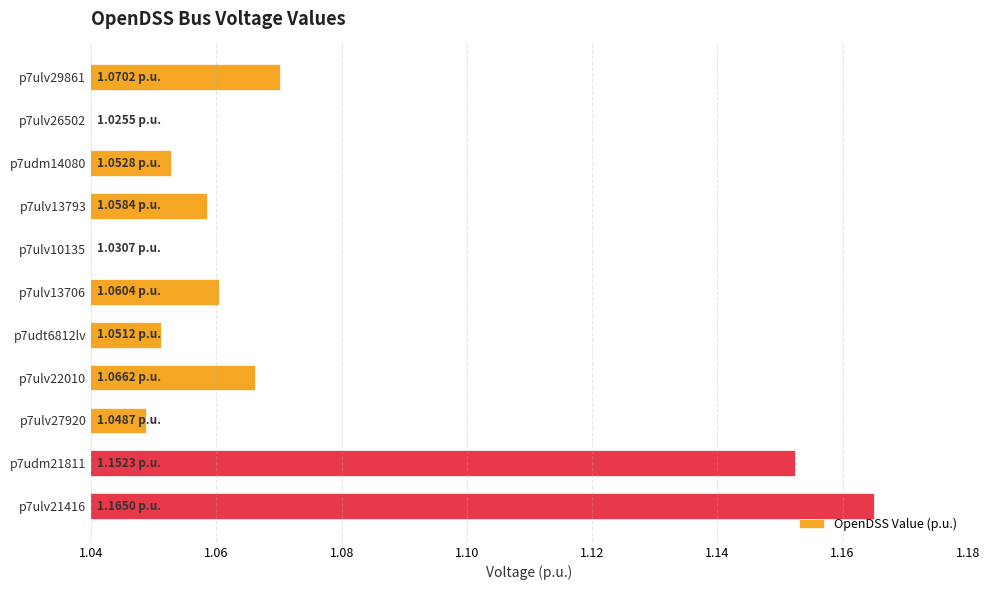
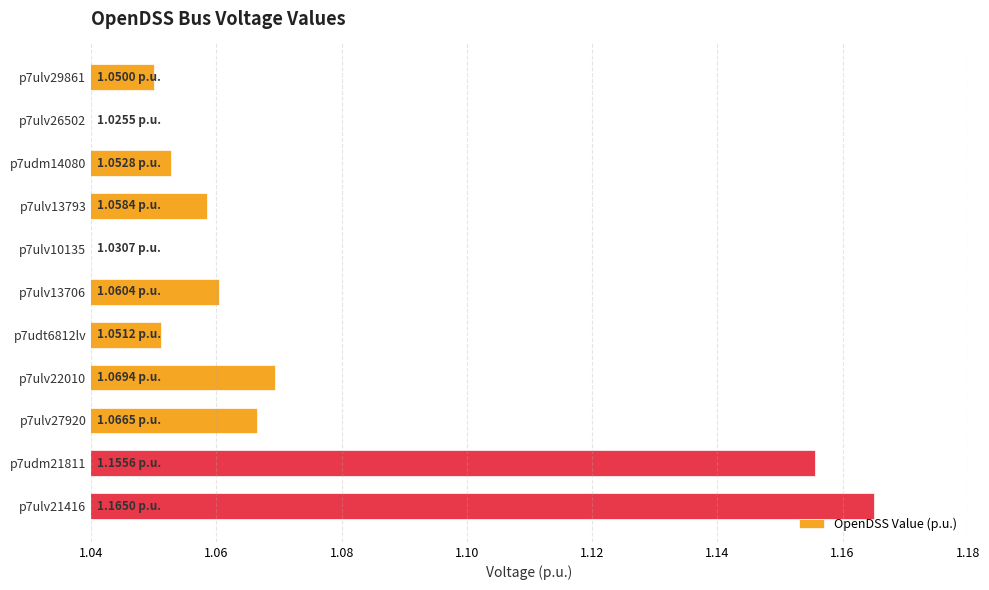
p7ulv29861: 1.0702 -> 1.0500
p7ulv22010: 1.0662 -> 1.0694
p7ulv27920: 1.0487 -> 1.0665
p7udm21811: 1.1523 -> 1.1556
